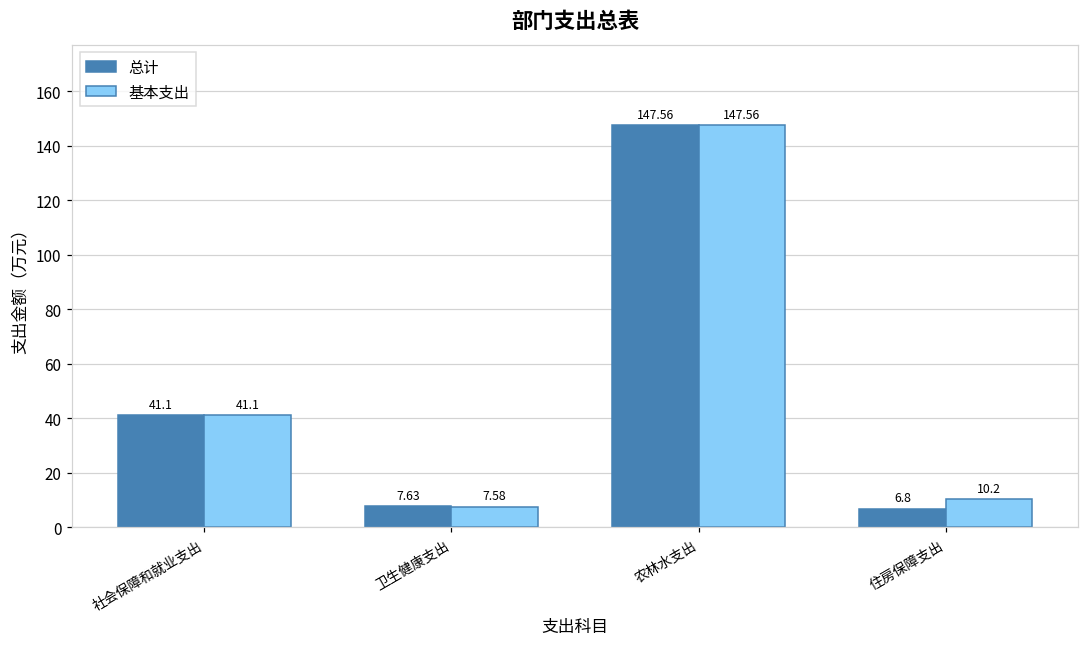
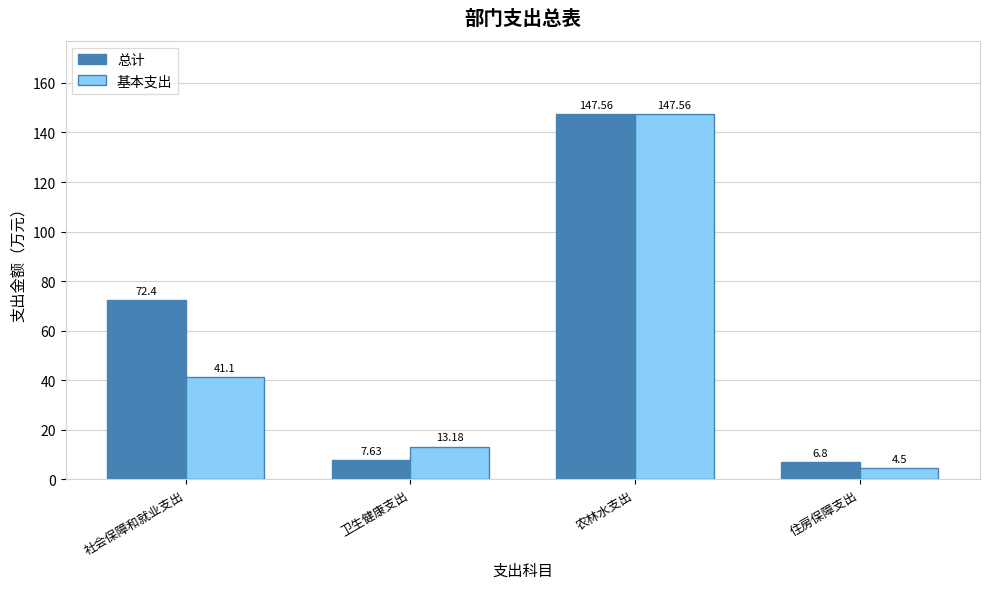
总计, 社会保障和就业支出: 41.1 -> 72.4
基本支出, 卫生健康支出: 7.58 -> 13.18
基本支出, 住房保障支出: 10.2 -> 4.5
